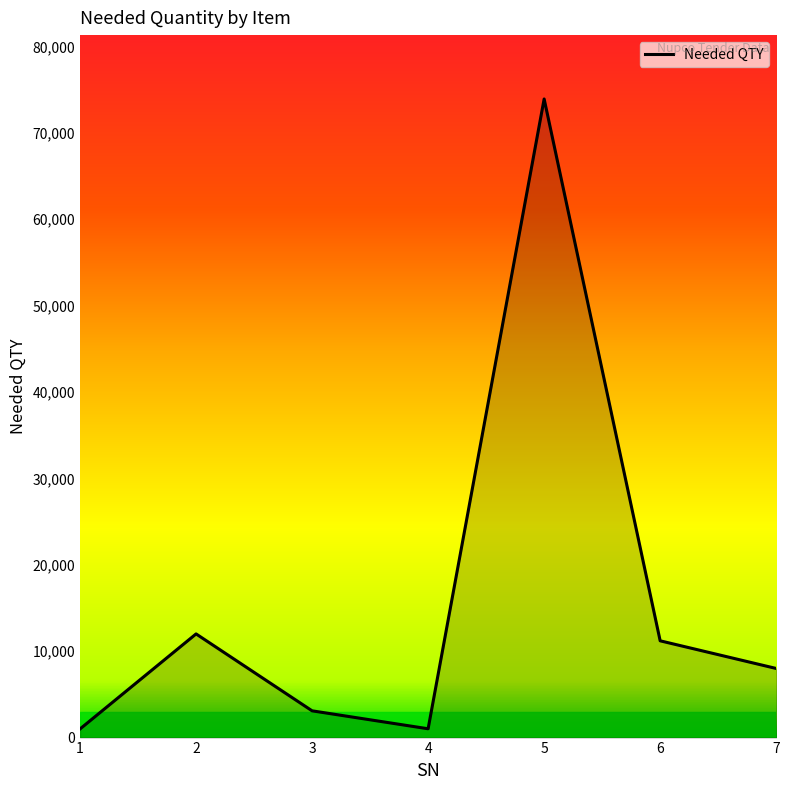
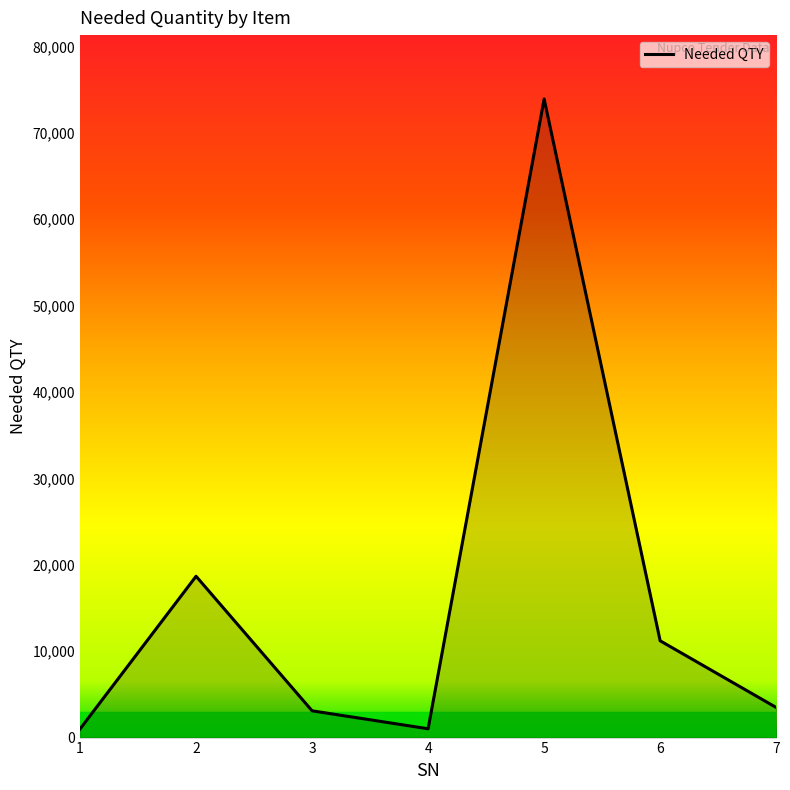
2: 12,000 -> 19,000
7: 8,000 -> 3,000
